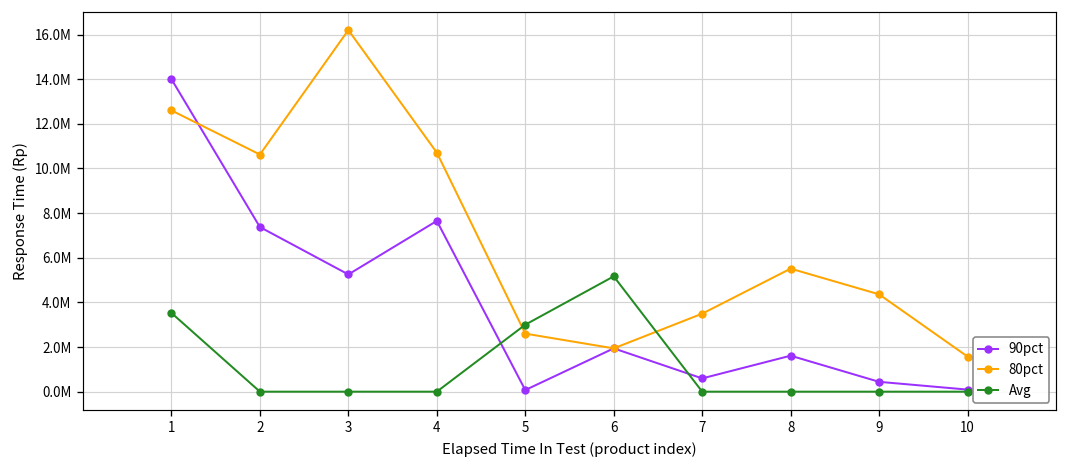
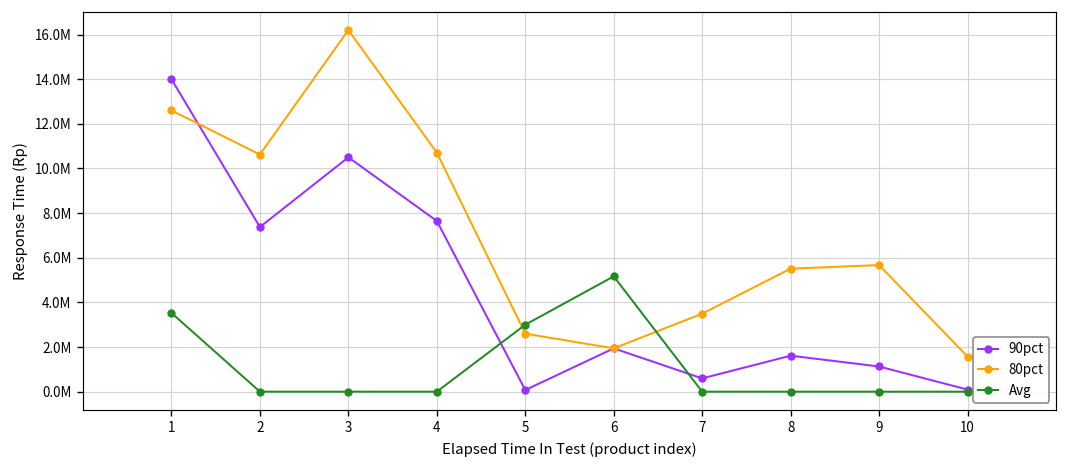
90pct, 3: 5300000 -> 10500000
90pct, 9: 400000 -> 1100000
80pct, 9: 4400000 -> 5700000
